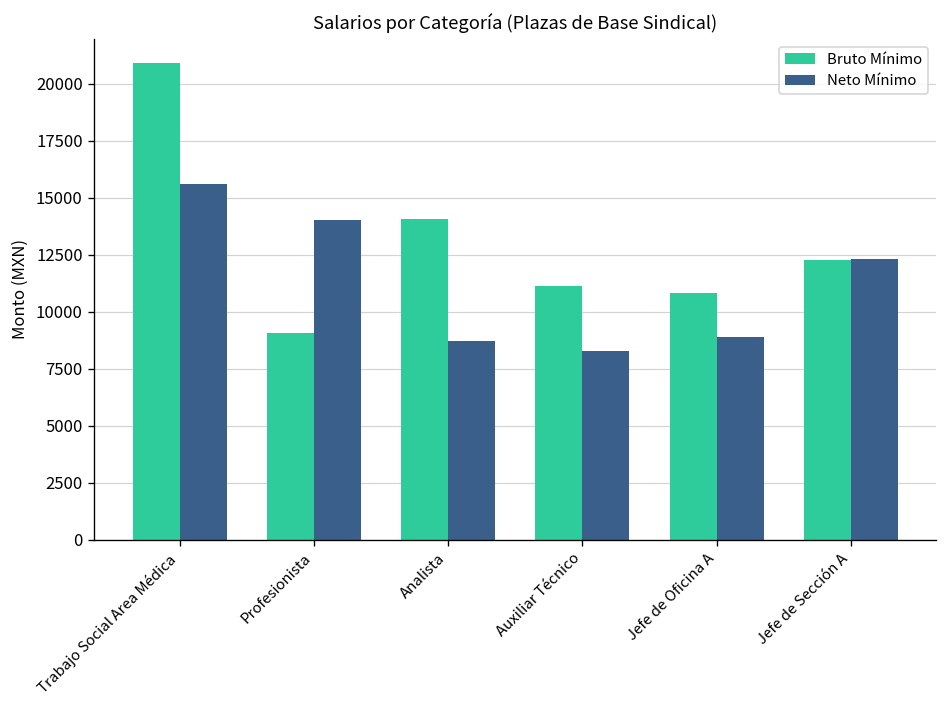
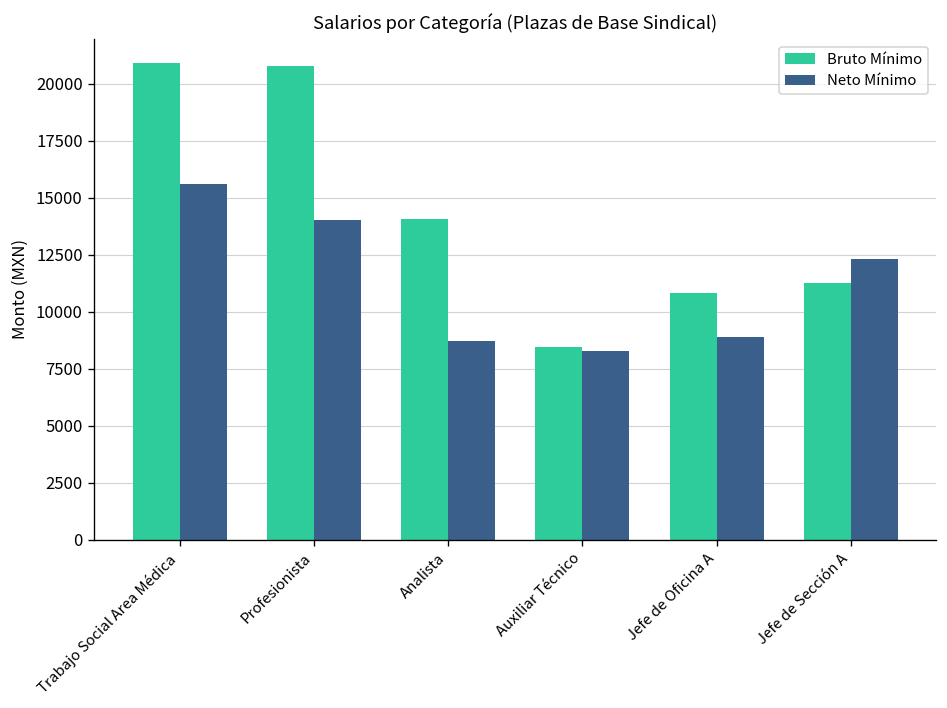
Bruto Mínimo, Profesionista: 9000 -> 20800
Bruto Mínimo, Auxiliar Técnico: 11100 -> 8400
Bruto Mínimo, Jefe de Sección A: 12300 -> 11300
